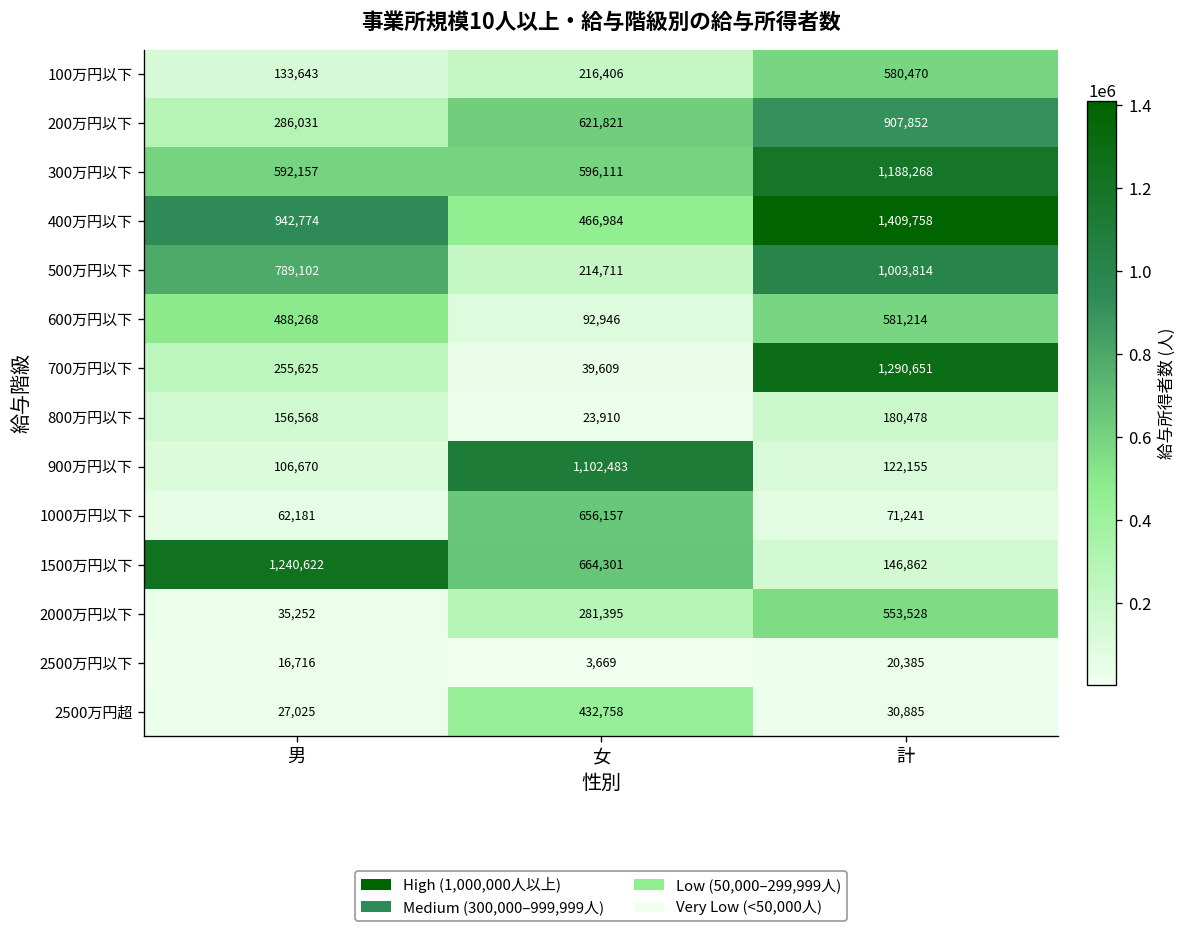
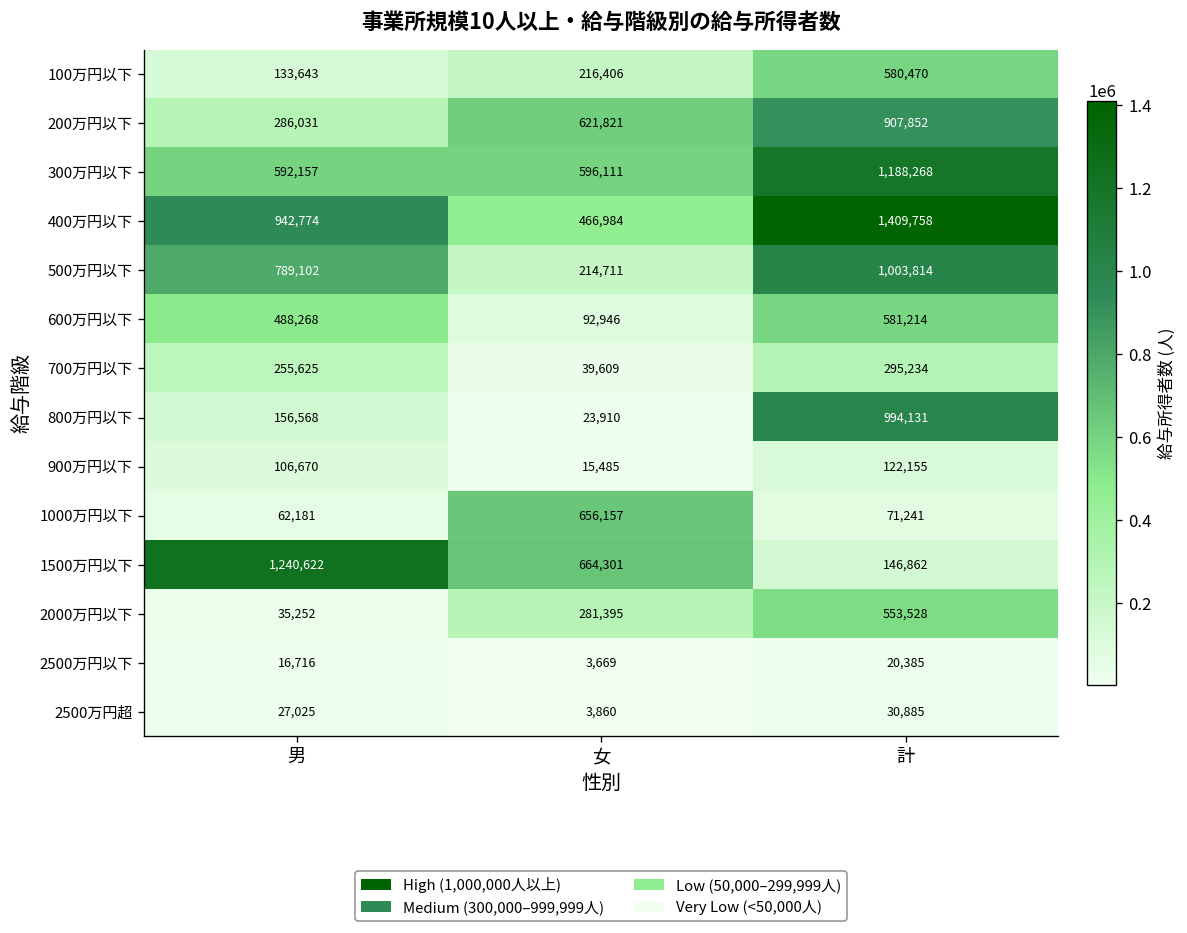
700万円以下, 計: 1,290,651 -> 295,234
800万円以下, 計: 180,478 -> 994,131
900万円以下, 女: 1,102,483 -> 15,485
2500万円超, 女: 432,758 -> 3,860
